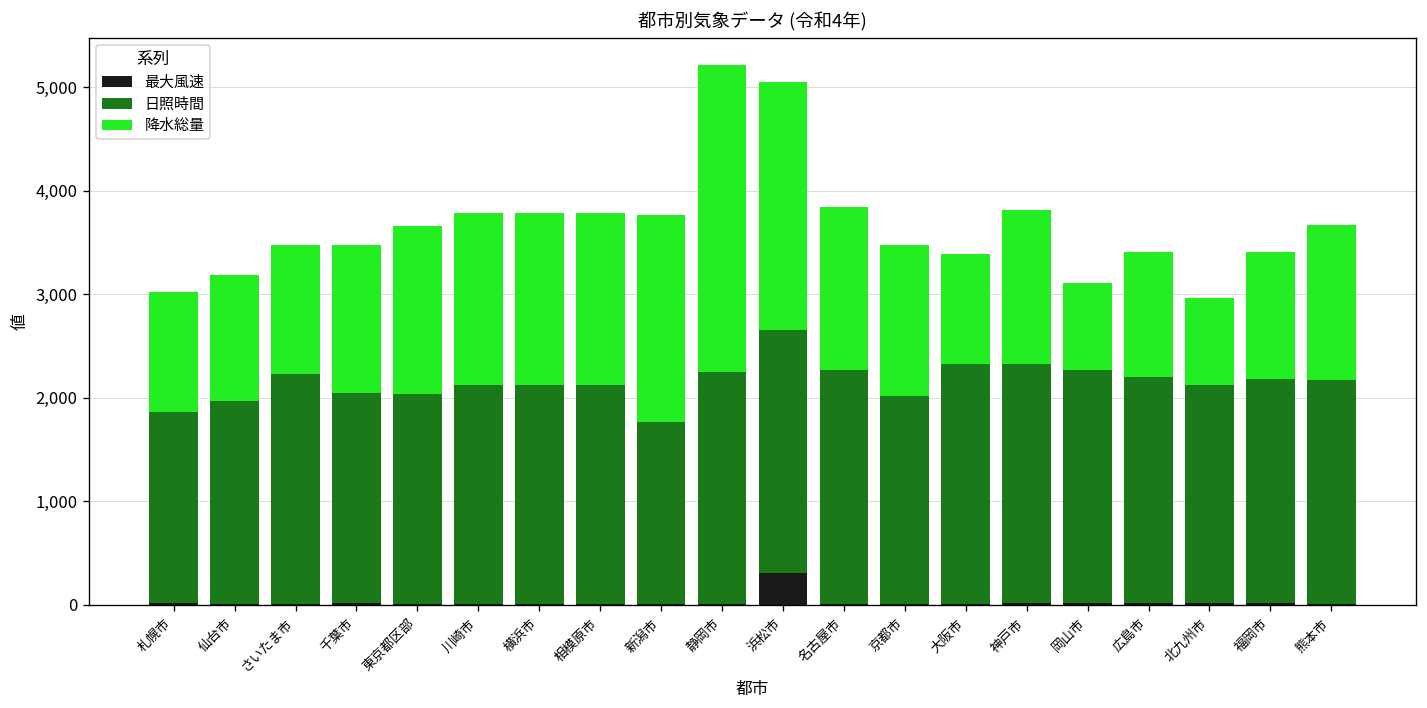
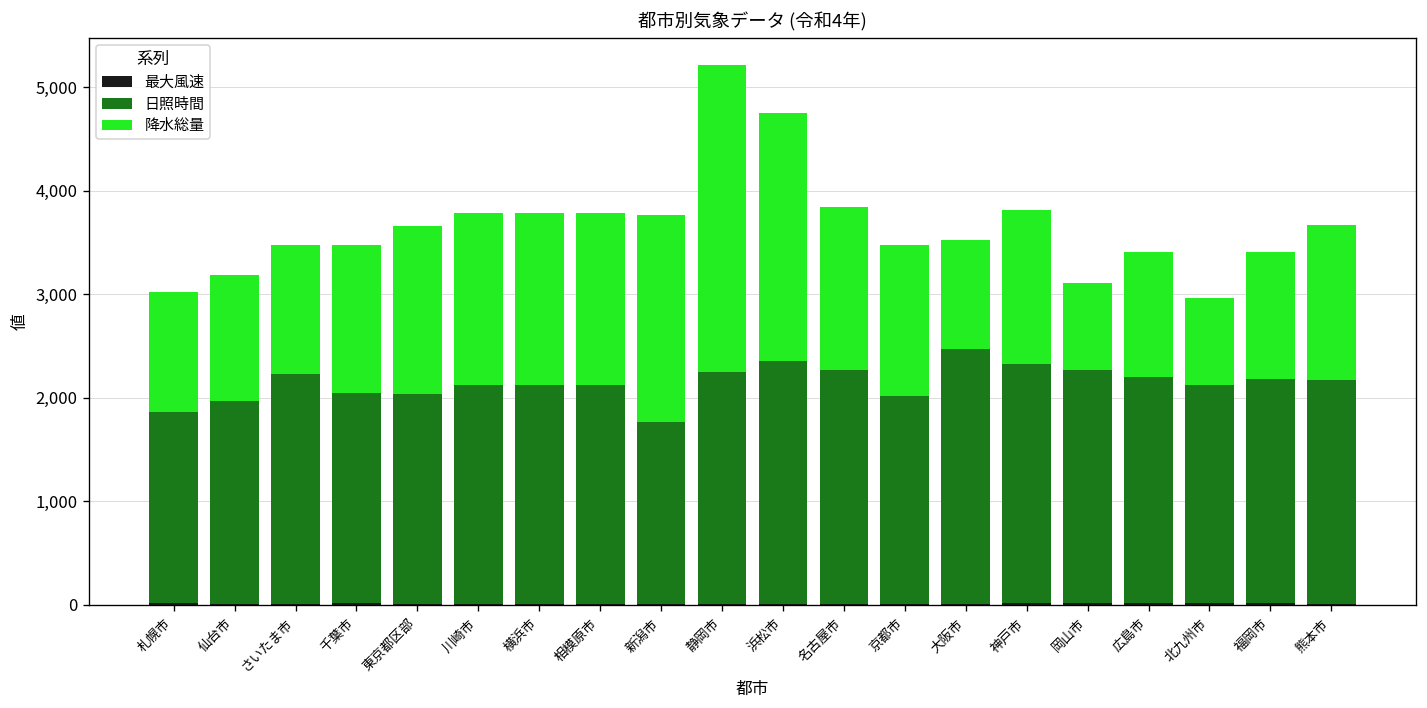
最大風速, 浜松市: 300 -> 0
日照時間, 大阪市: 2,300 -> 2,500
